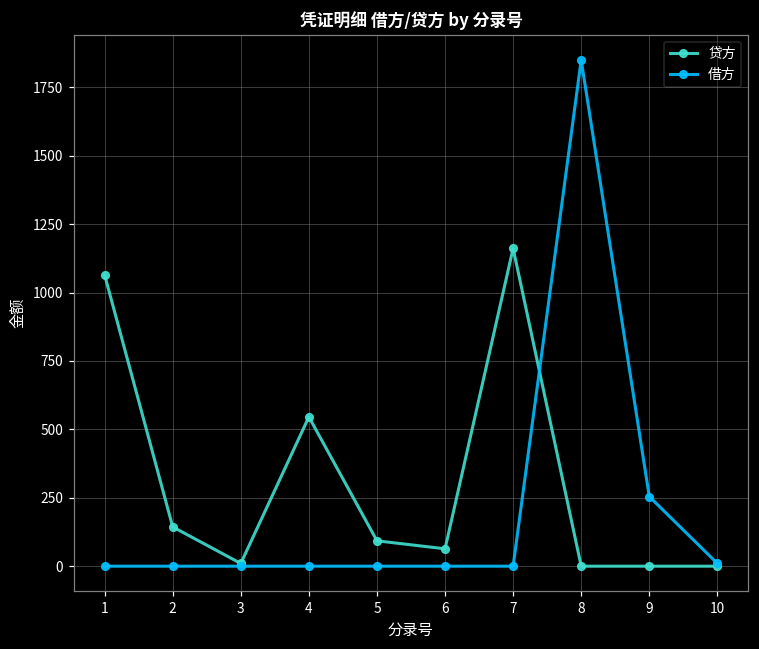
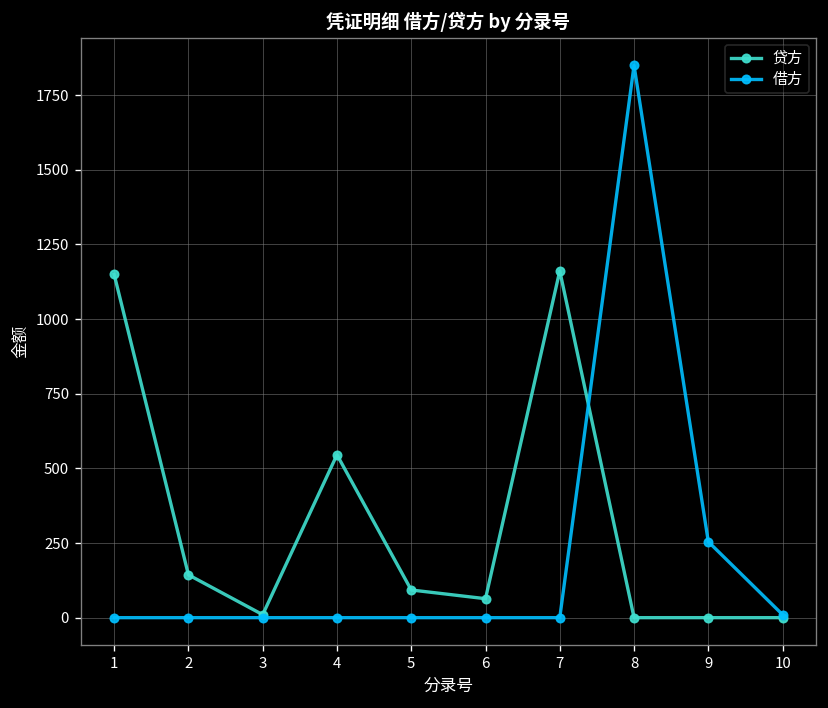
贷方, 1: 1060 -> 1150
